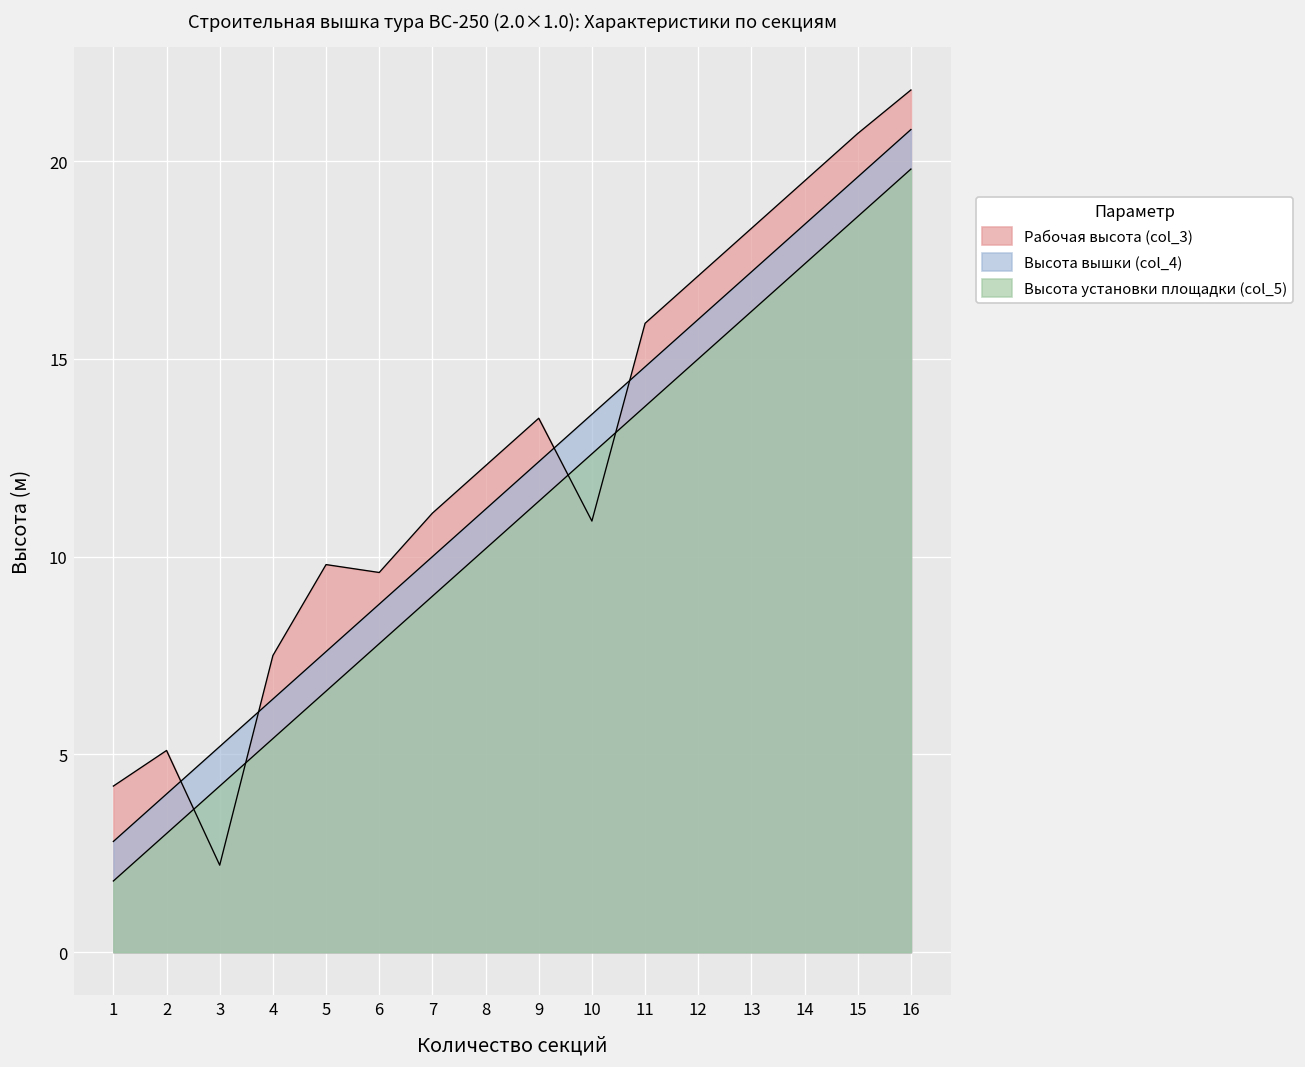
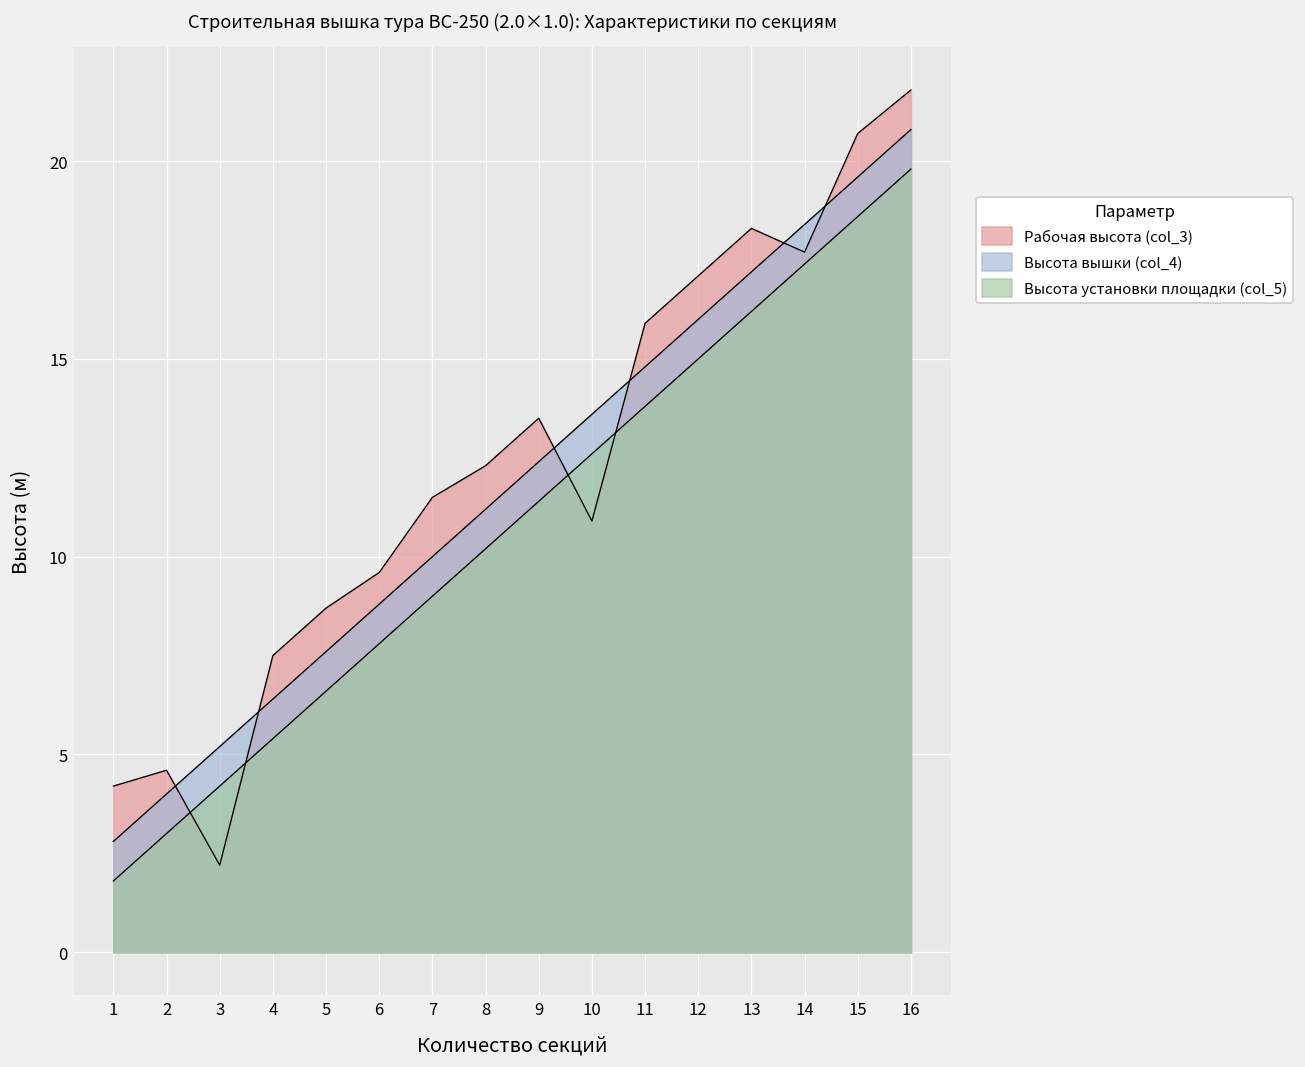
Рабочая высота (col_3), 2: 5.1 -> 4.6
Рабочая высота (col_3), 5: 9.8 -> 8.7
Рабочая высота (col_3), 7: 11.1 -> 11.5
Рабочая высота (col_3), 14: 19.5 -> 17.7
